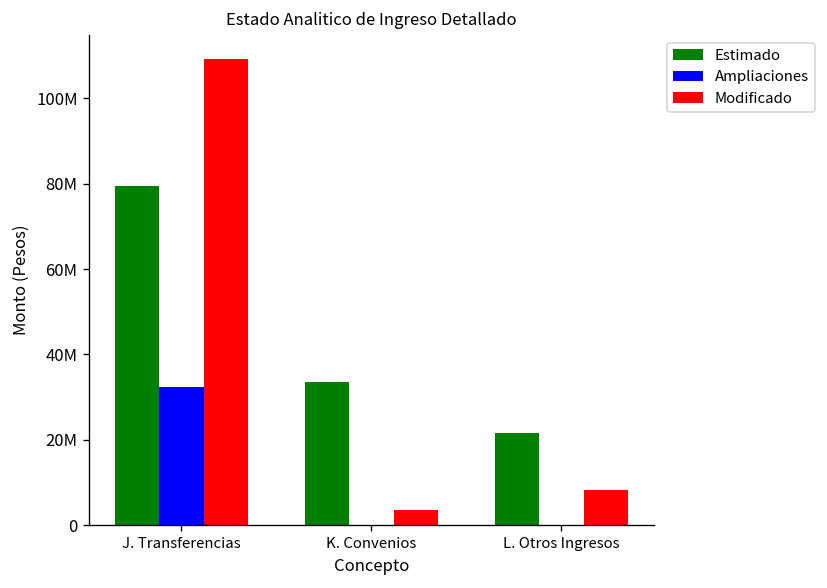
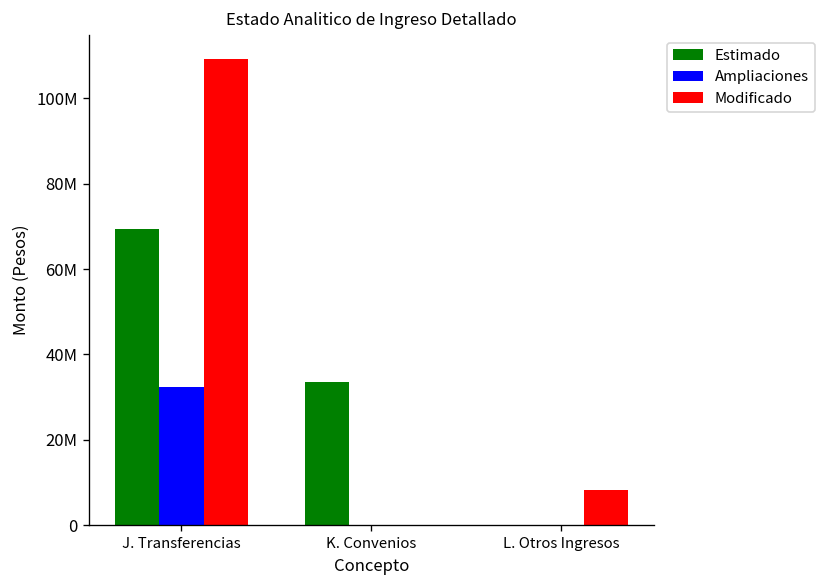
Estimado, J. Transferencias: 80000000 -> 69000000
Modificado, K. Convenios: 4000000 -> 0
Estimado, L. Otros Ingresos: 22000000 -> 0
